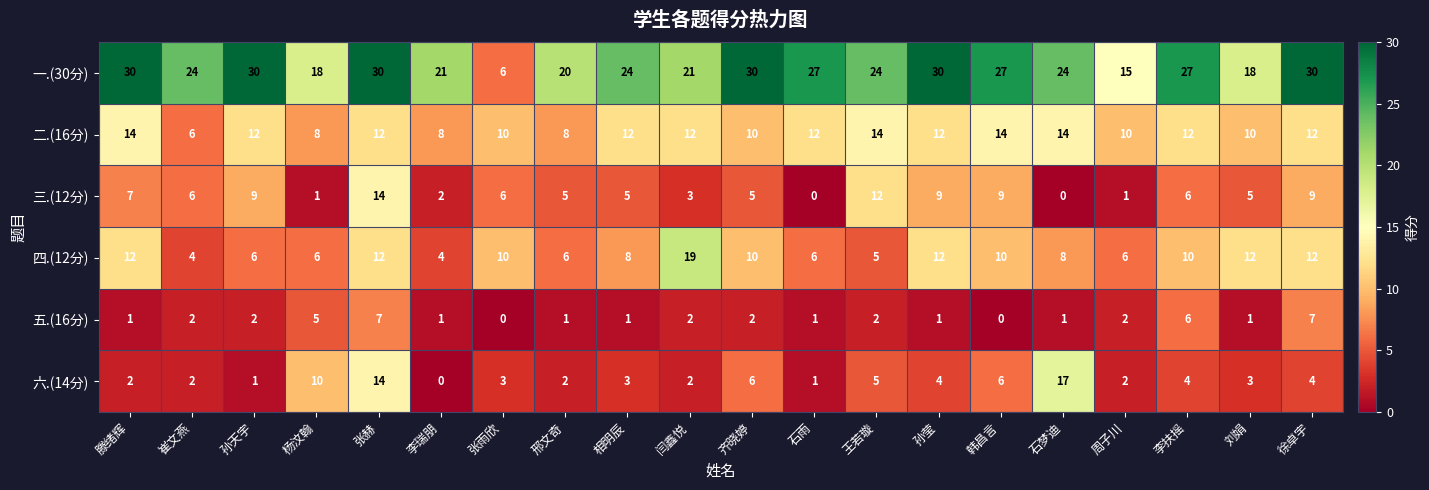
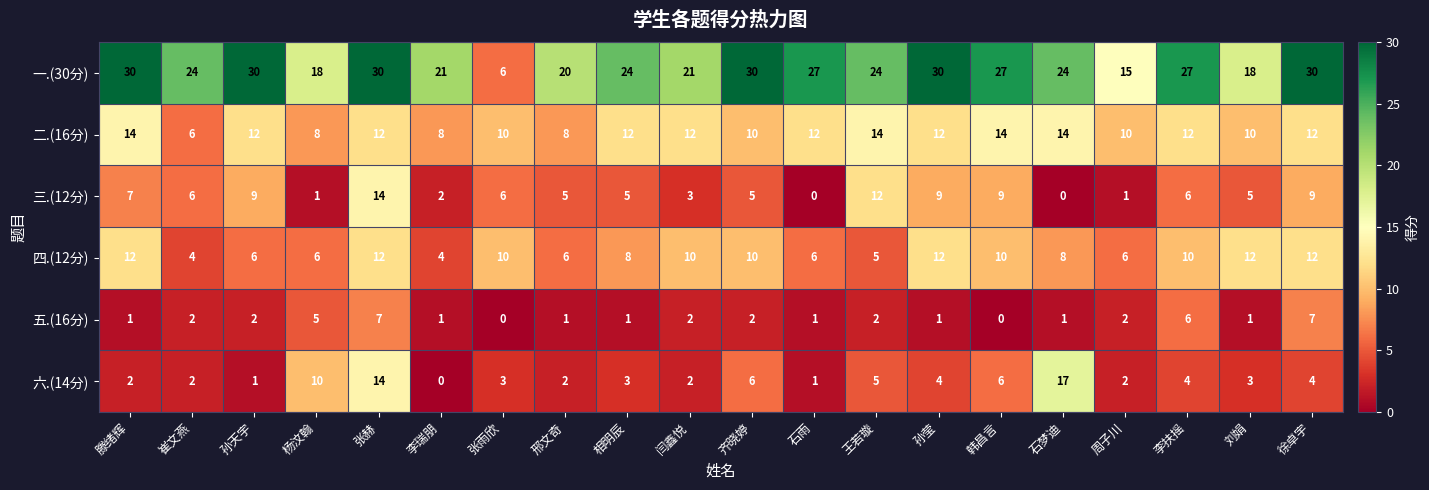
四.(12分), 闫鑫悦: 19 -> 10
